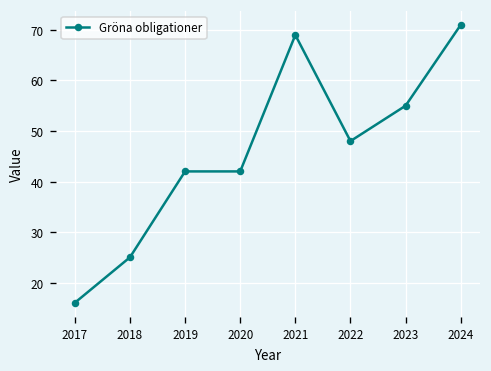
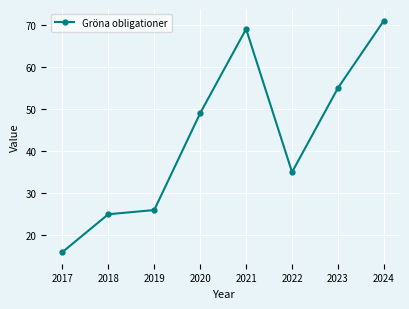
2019: 42 -> 26
2020: 42 -> 49
2022: 48 -> 35
